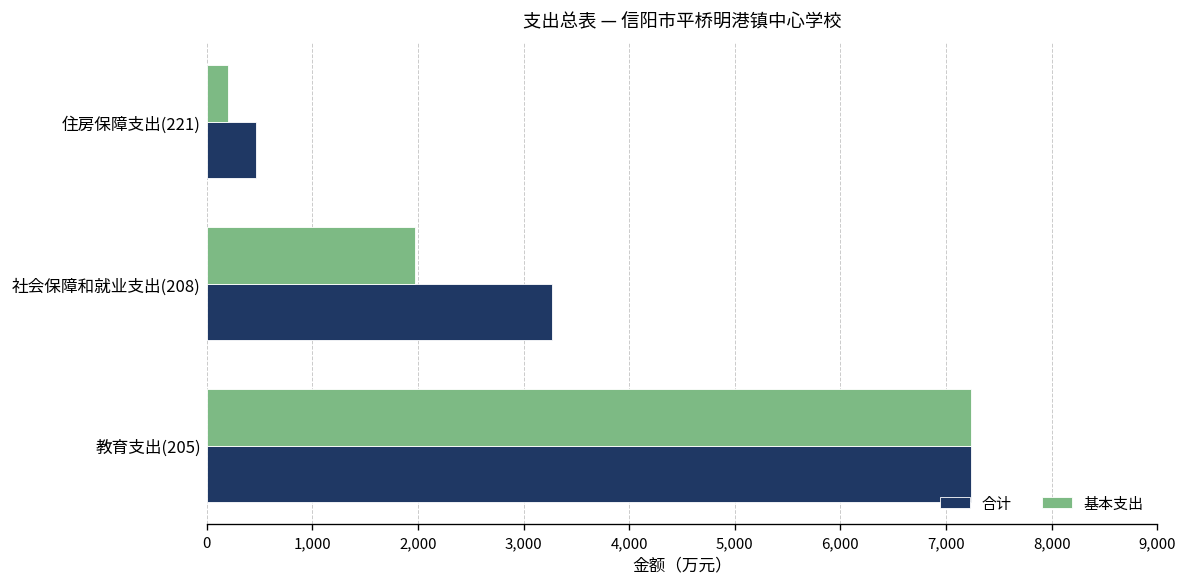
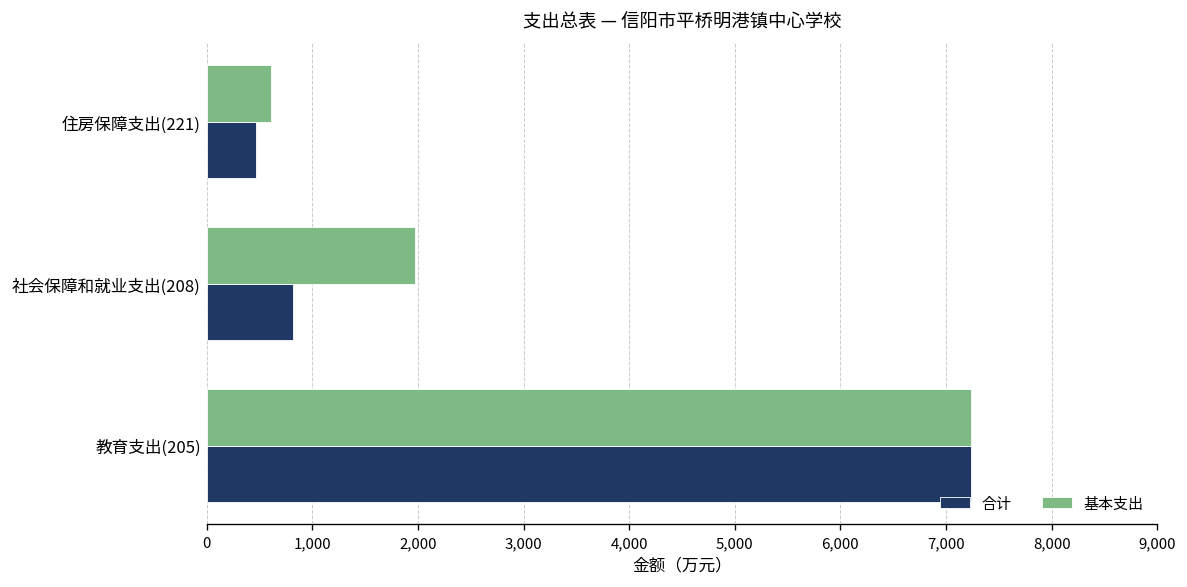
基本支出, 住房保障支出(221): 200 -> 600
合计, 社会保障和就业支出(208): 3,300 -> 800
